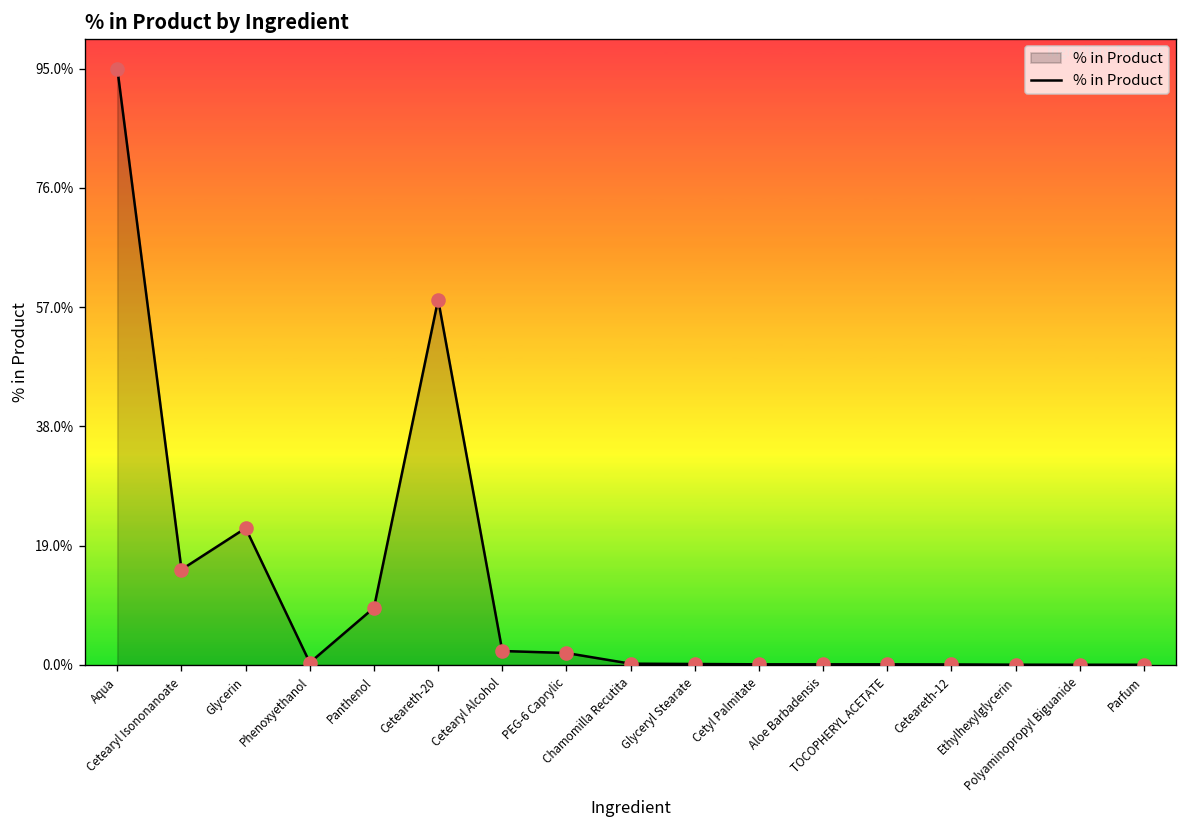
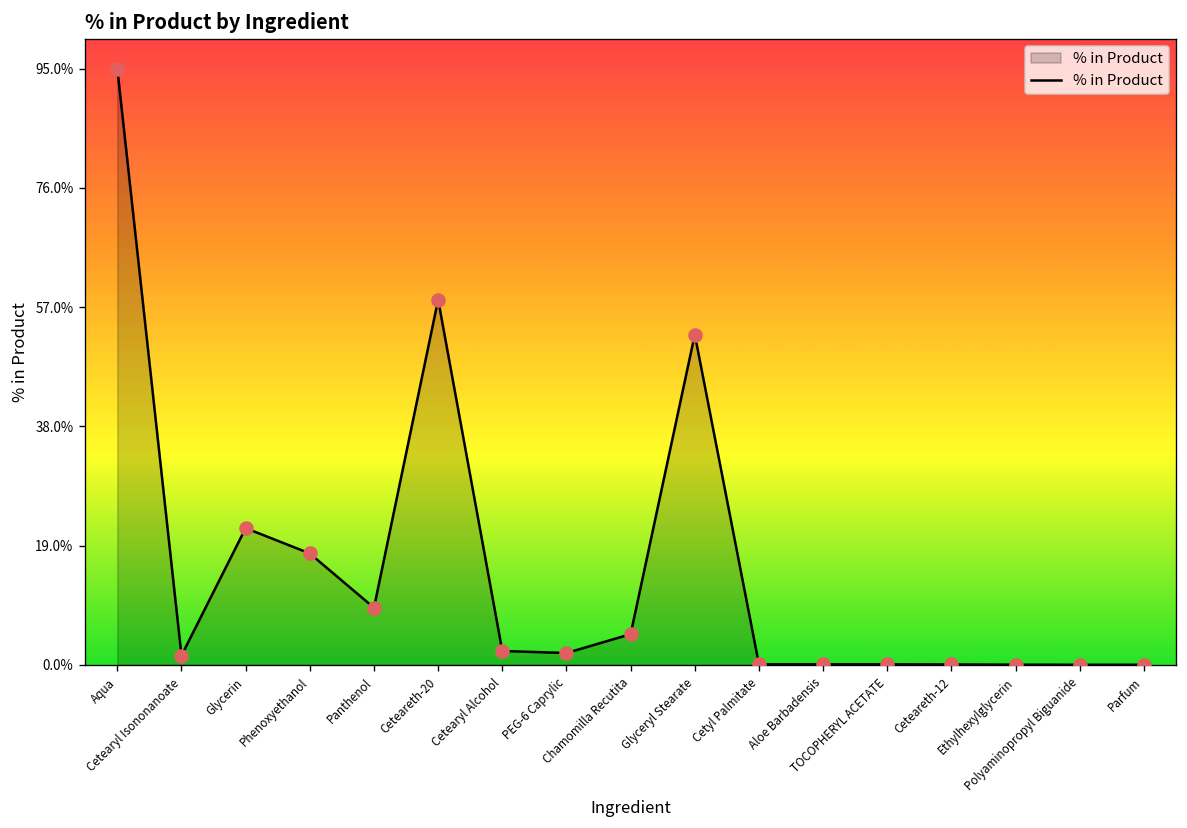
Cetearyl Isononanoate: 15% -> 2%
Phenoxyethanol: 0% -> 18%
Chamomilla Recutita: 0% -> 5%
Glyceryl Stearate: 0% -> 53%
